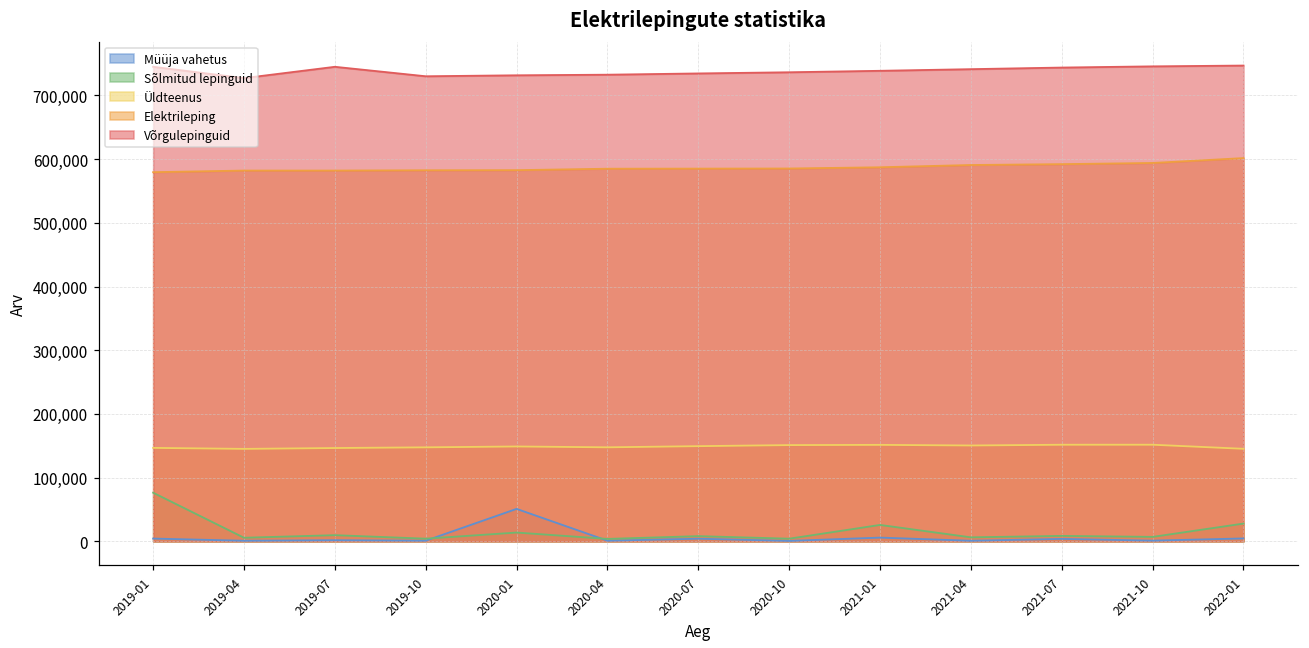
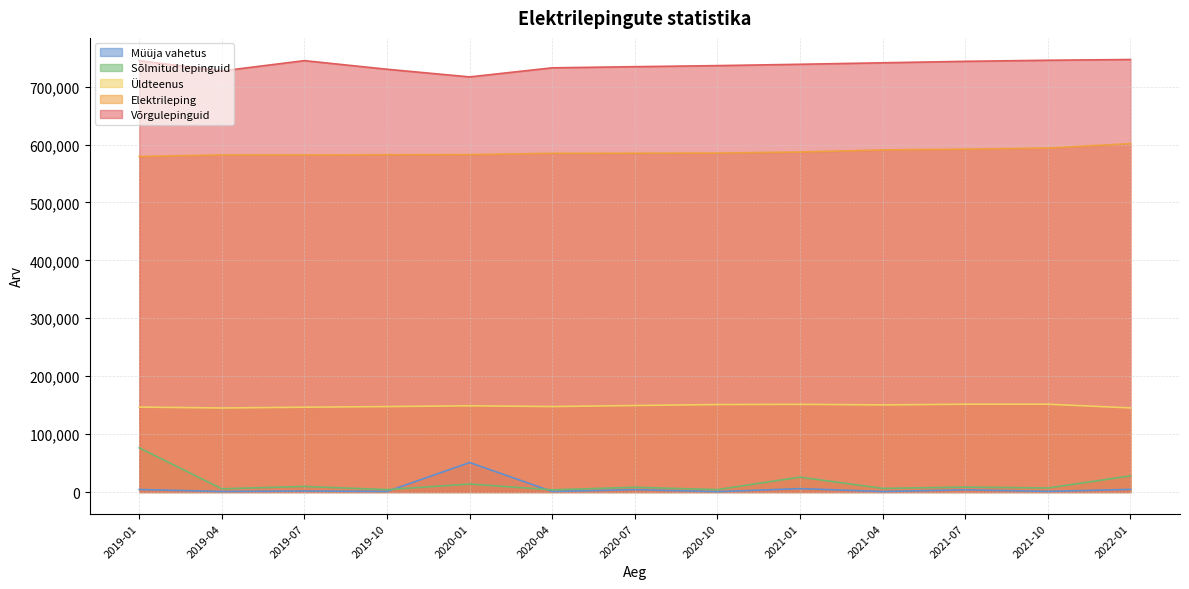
Võrgulepinguid, 2020-01: 730,000 -> 720,000
